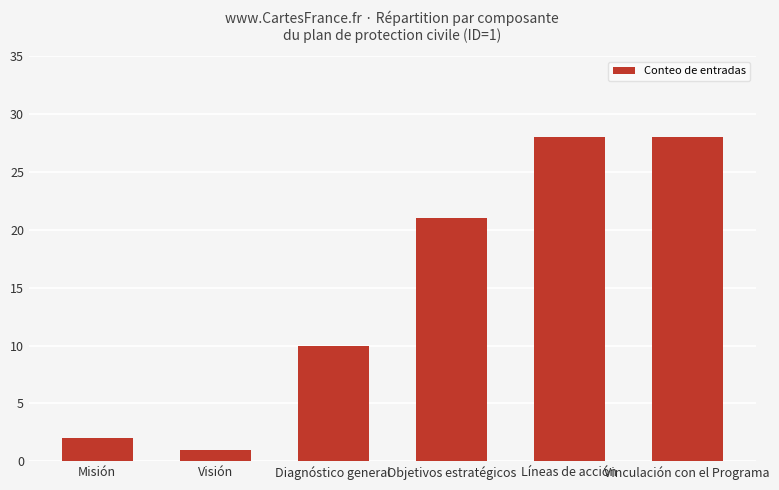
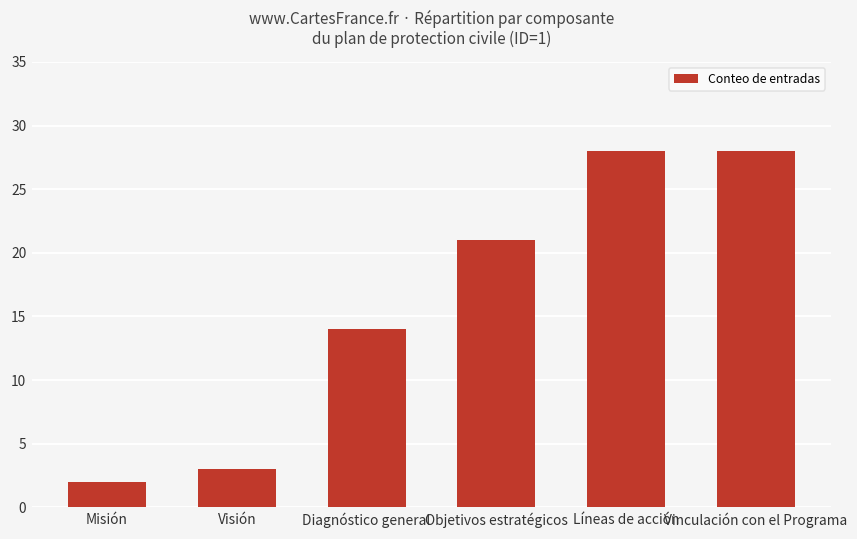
Visión: 1 -> 3
Diagnóstico general: 10 -> 14
